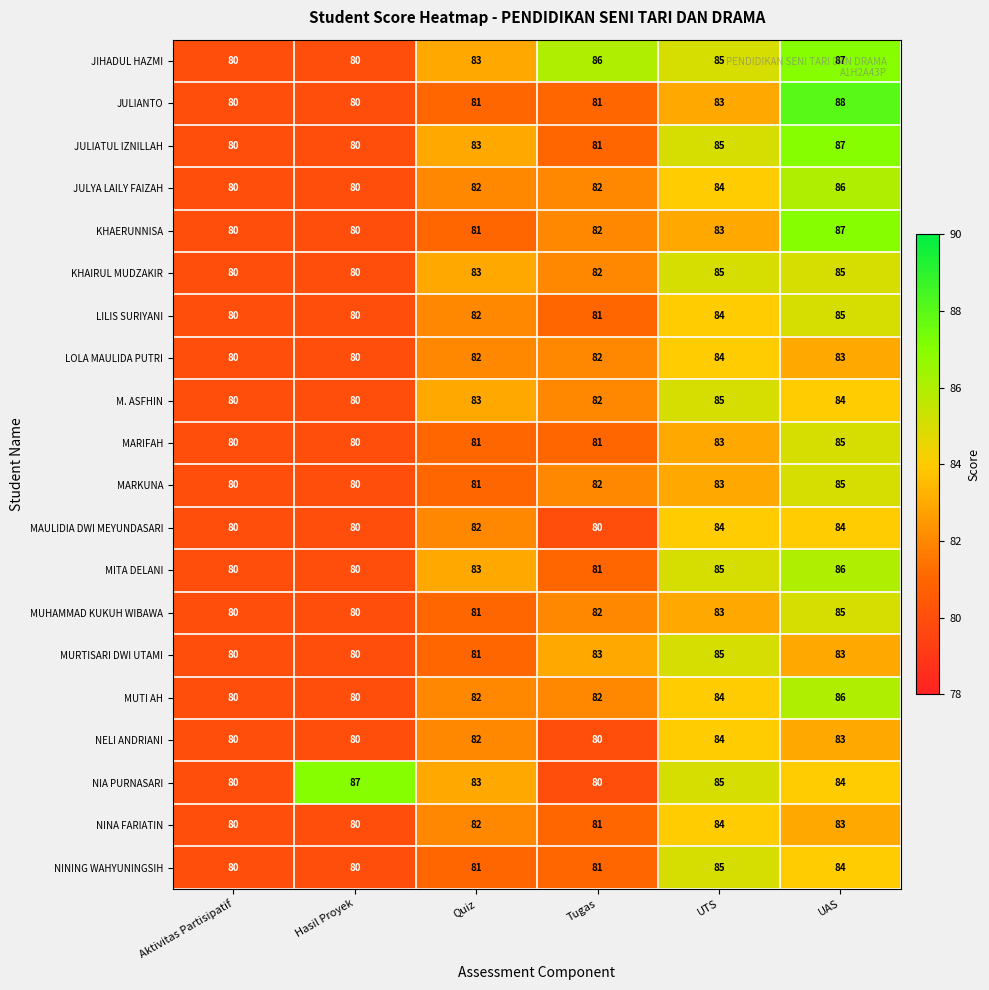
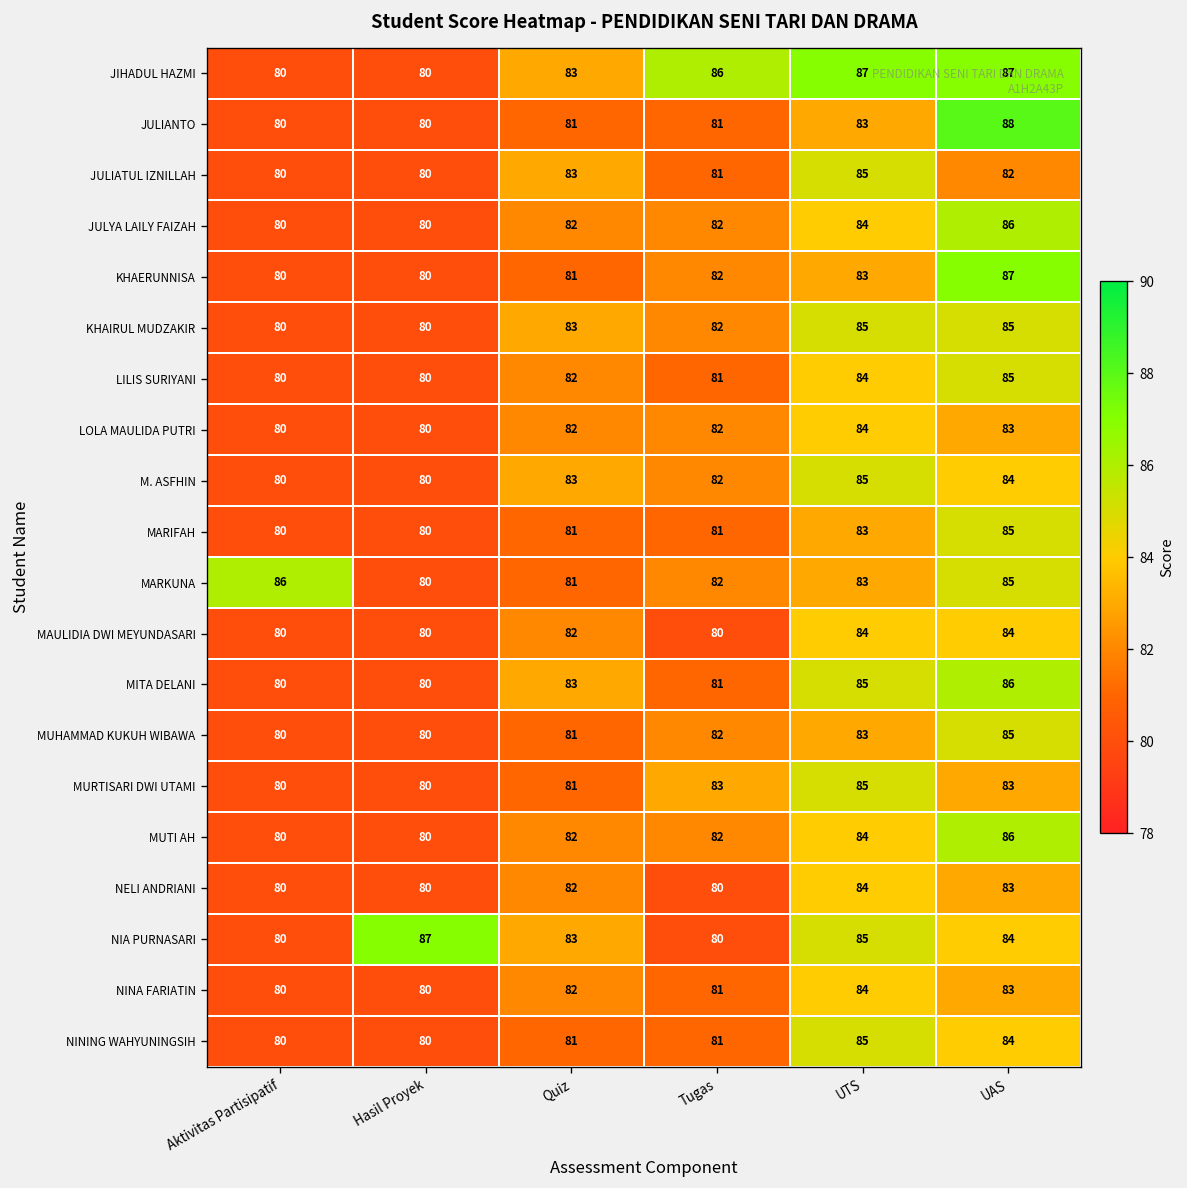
JIHADUL HAZMI, UTS: 85 -> 87
JULIATUL IZNILLAH, UAS: 87 -> 82
MARKUNA, Aktivitas Partisipatif: 80 -> 86
